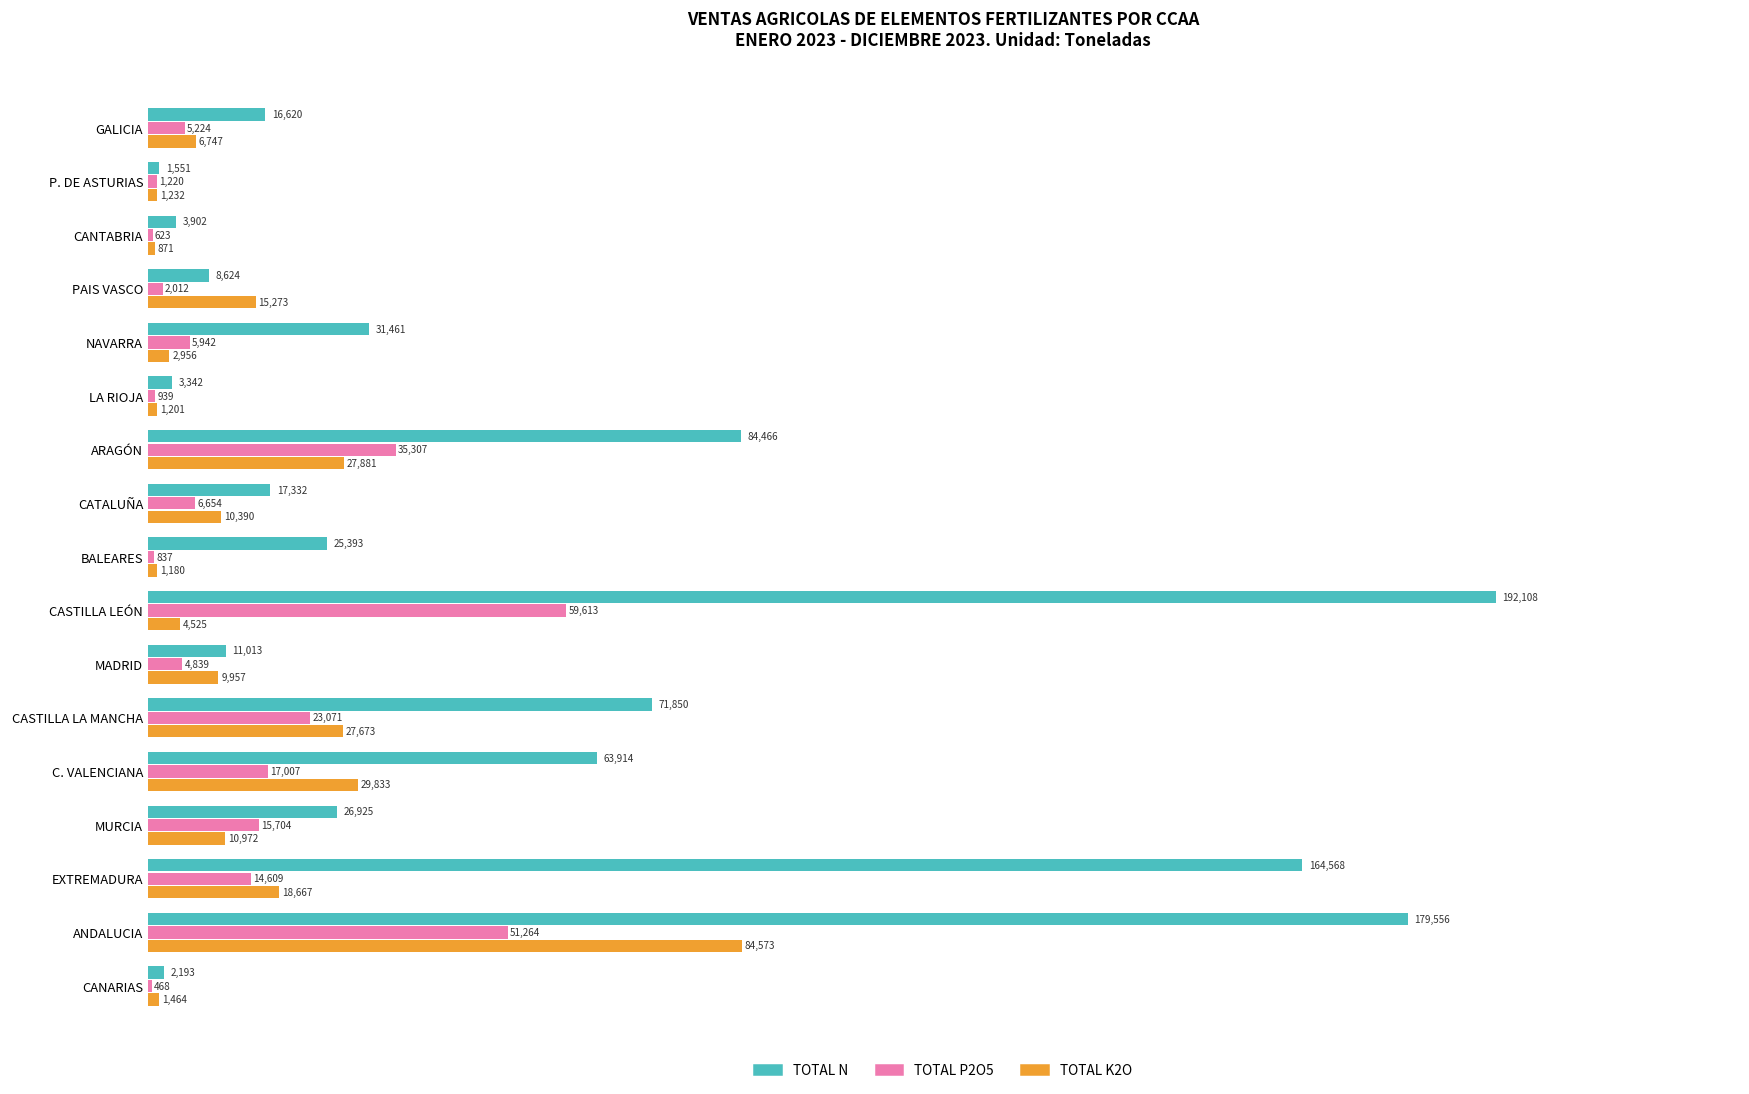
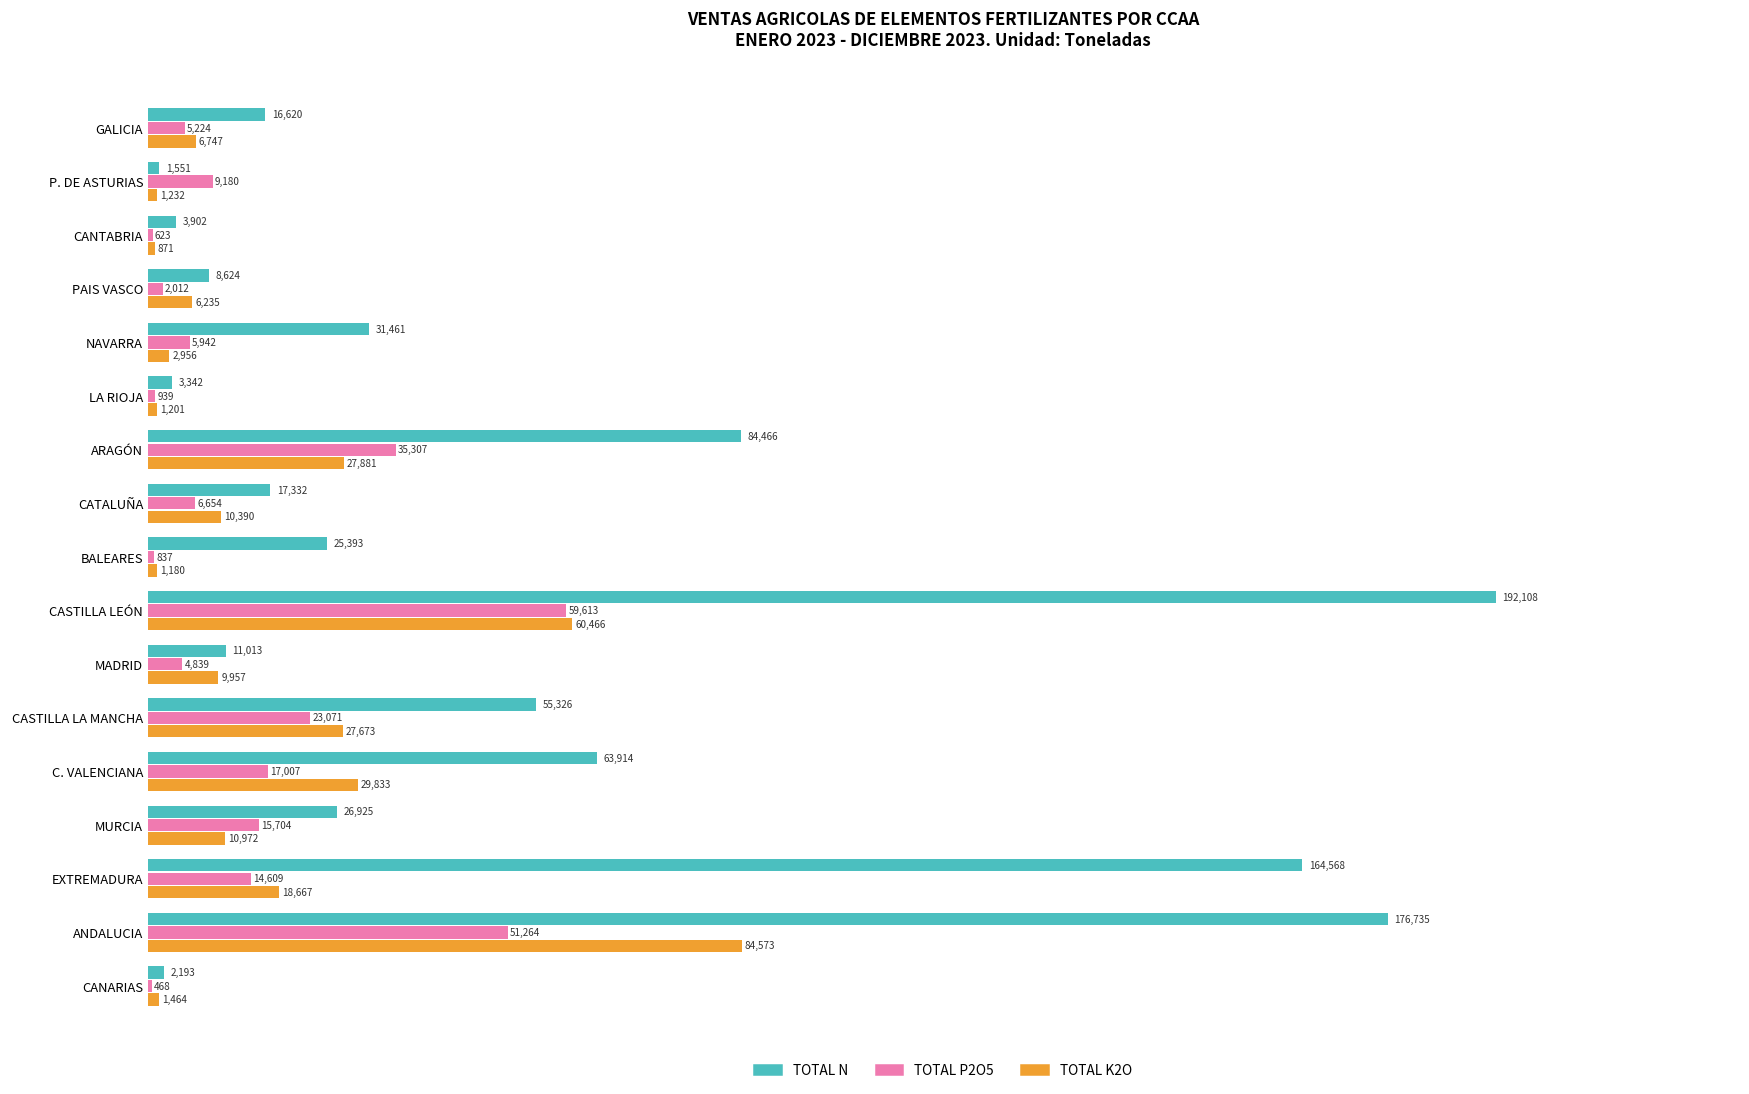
TOTAL P2O5, P. DE ASTURIAS: 1,220 -> 9,180
TOTAL K2O, PAIS VASCO: 15,273 -> 6,235
TOTAL K2O, CASTILLA LEÓN: 4,525 -> 60,466
TOTAL N, CASTILLA LA MANCHA: 71,850 -> 55,326
TOTAL N, ANDALUCIA: 179,556 -> 176,735
